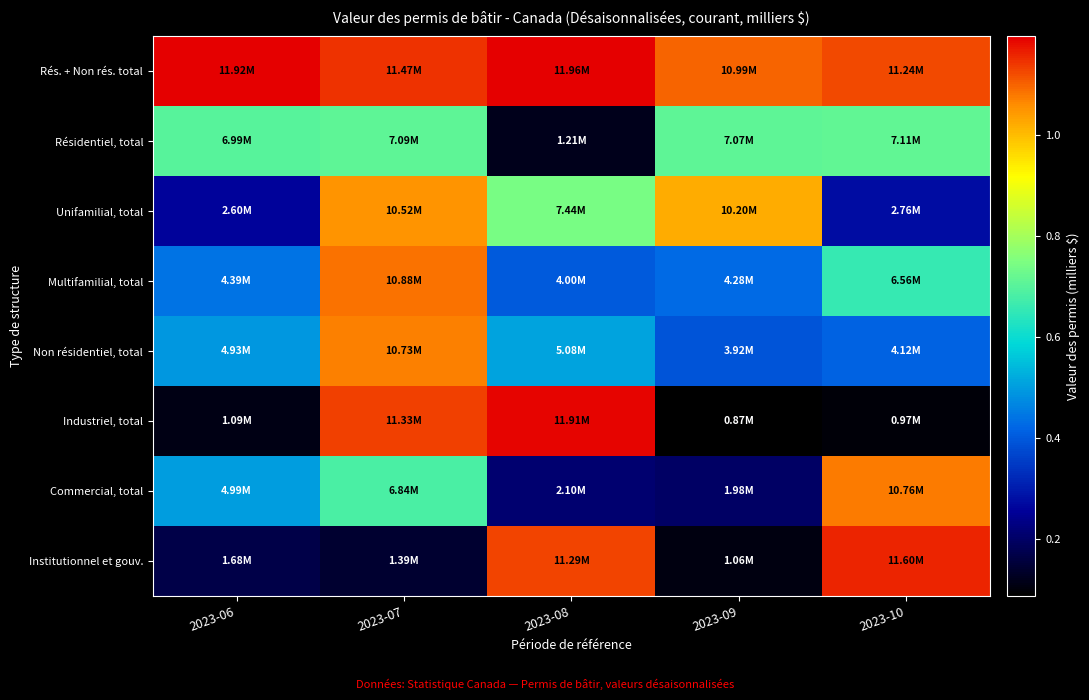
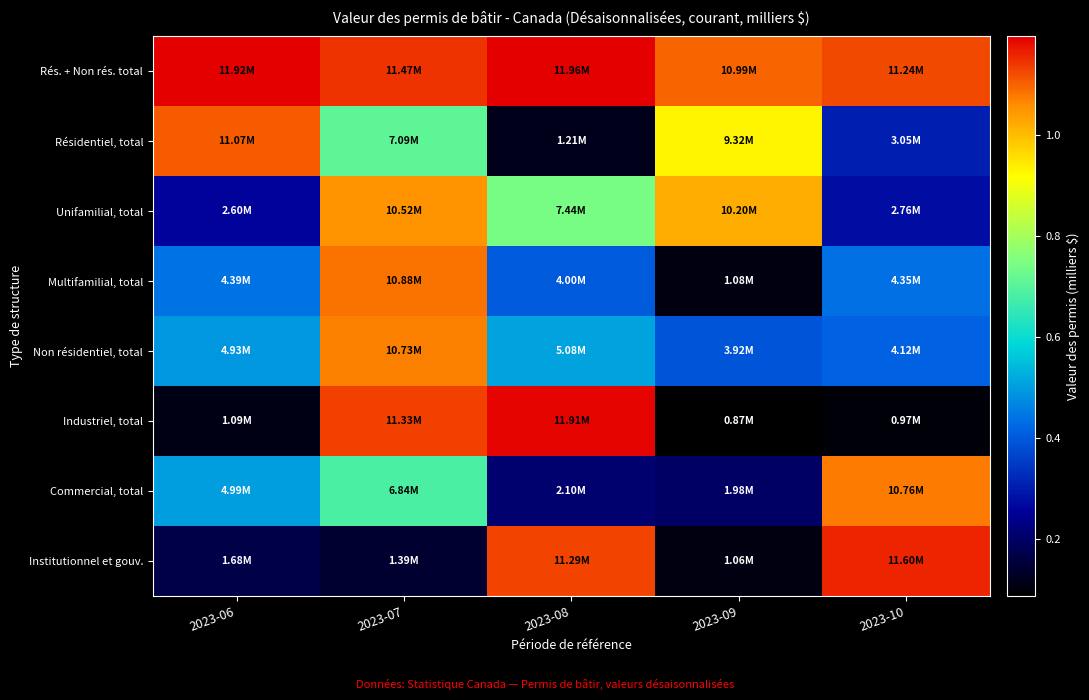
Résidentiel, total, 2023-06: 6.99M -> 11.07M
Résidentiel, total, 2023-09: 7.07M -> 9.32M
Résidentiel, total, 2023-10: 7.11M -> 3.05M
Multifamilial, total, 2023-09: 4.28M -> 1.08M
Multifamilial, total, 2023-10: 6.56M -> 4.35M
